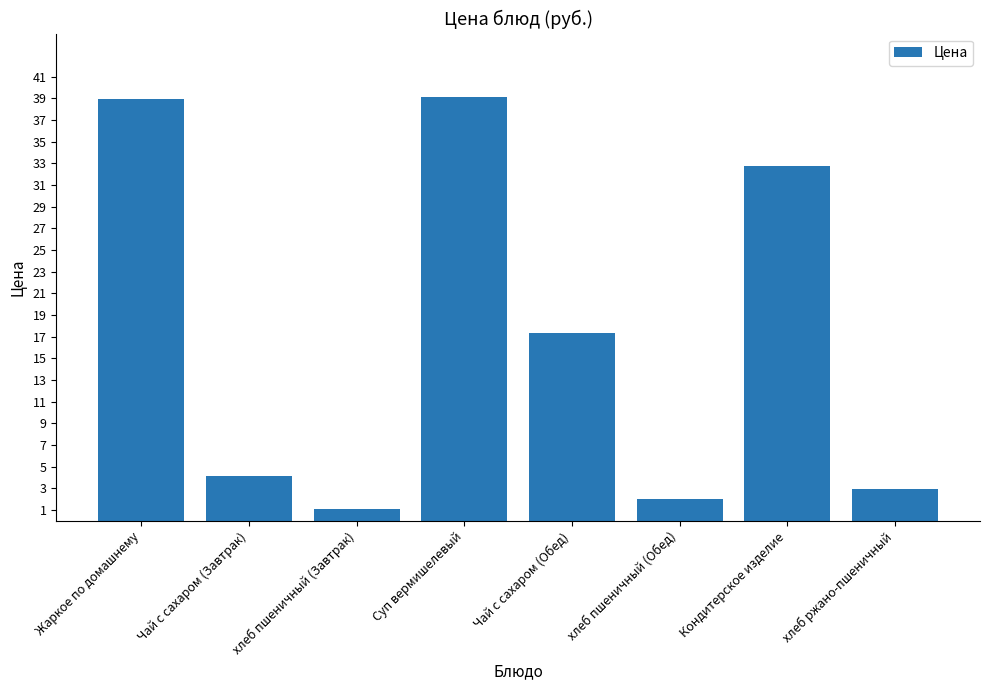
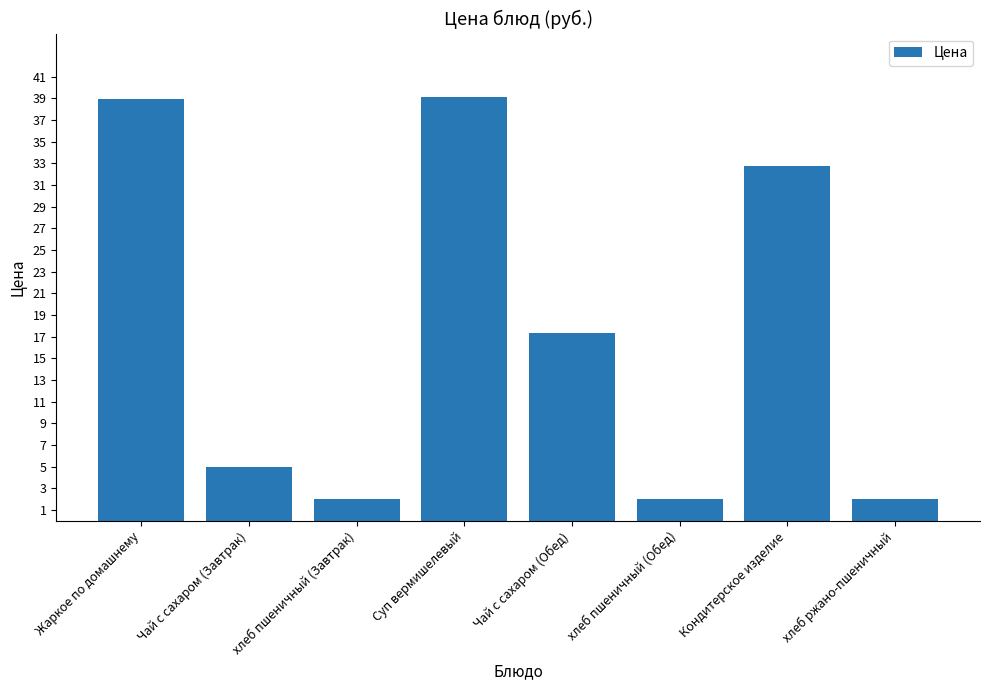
Чай с сахаром (Завтрак): 4.1 -> 5.0
хлеб пшеничный (Завтрак): 1.1 -> 2.0
хлеб ржано-пшеничный: 2.9 -> 2.0
